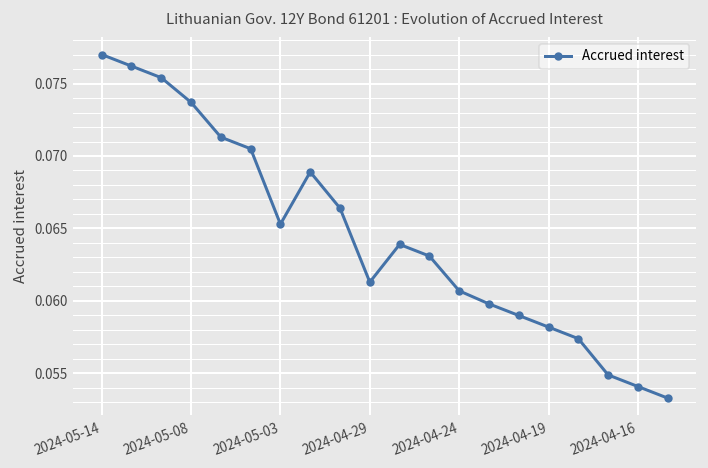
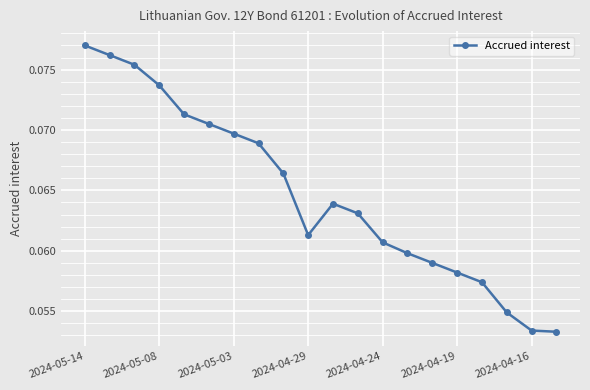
2024-05-03: 0.0653 -> 0.0697
2024-04-16: 0.0541 -> 0.0534
